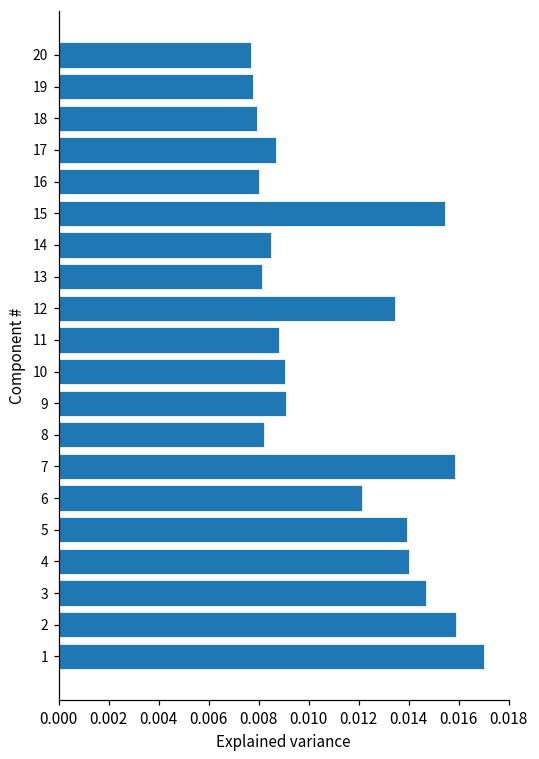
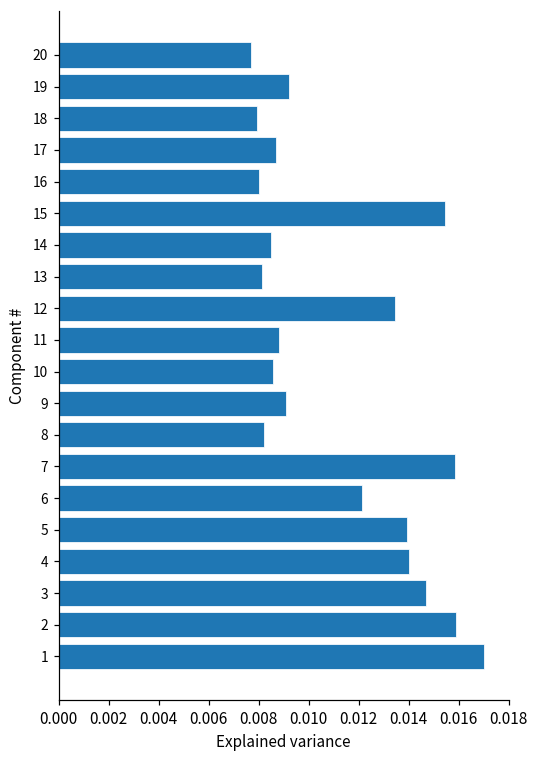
19: 0.0078 -> 0.0092
10: 0.0090 -> 0.0086
